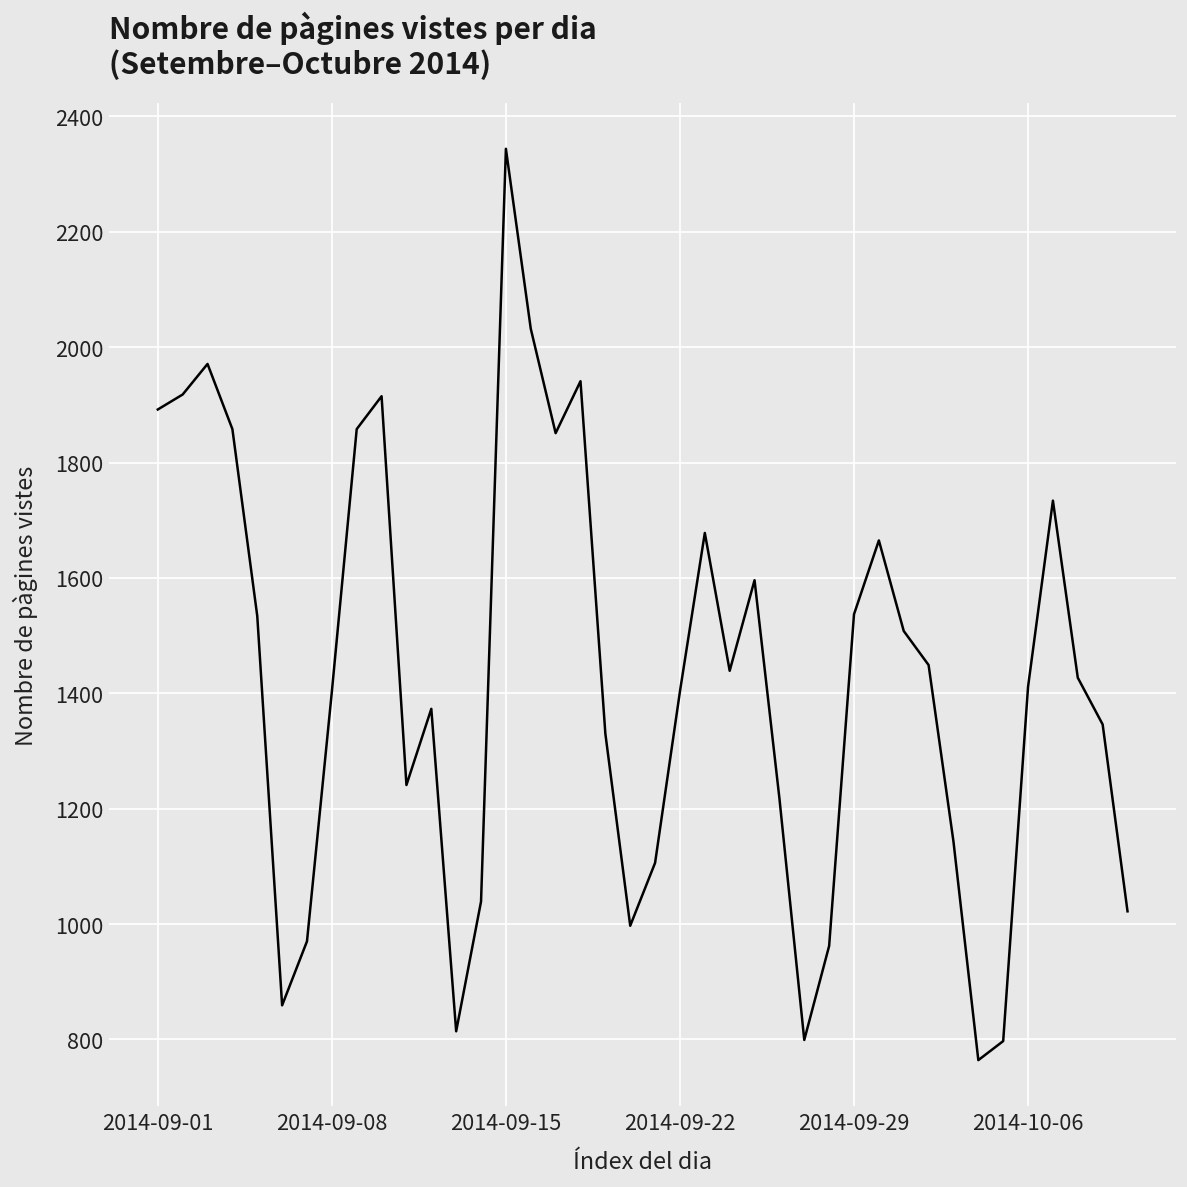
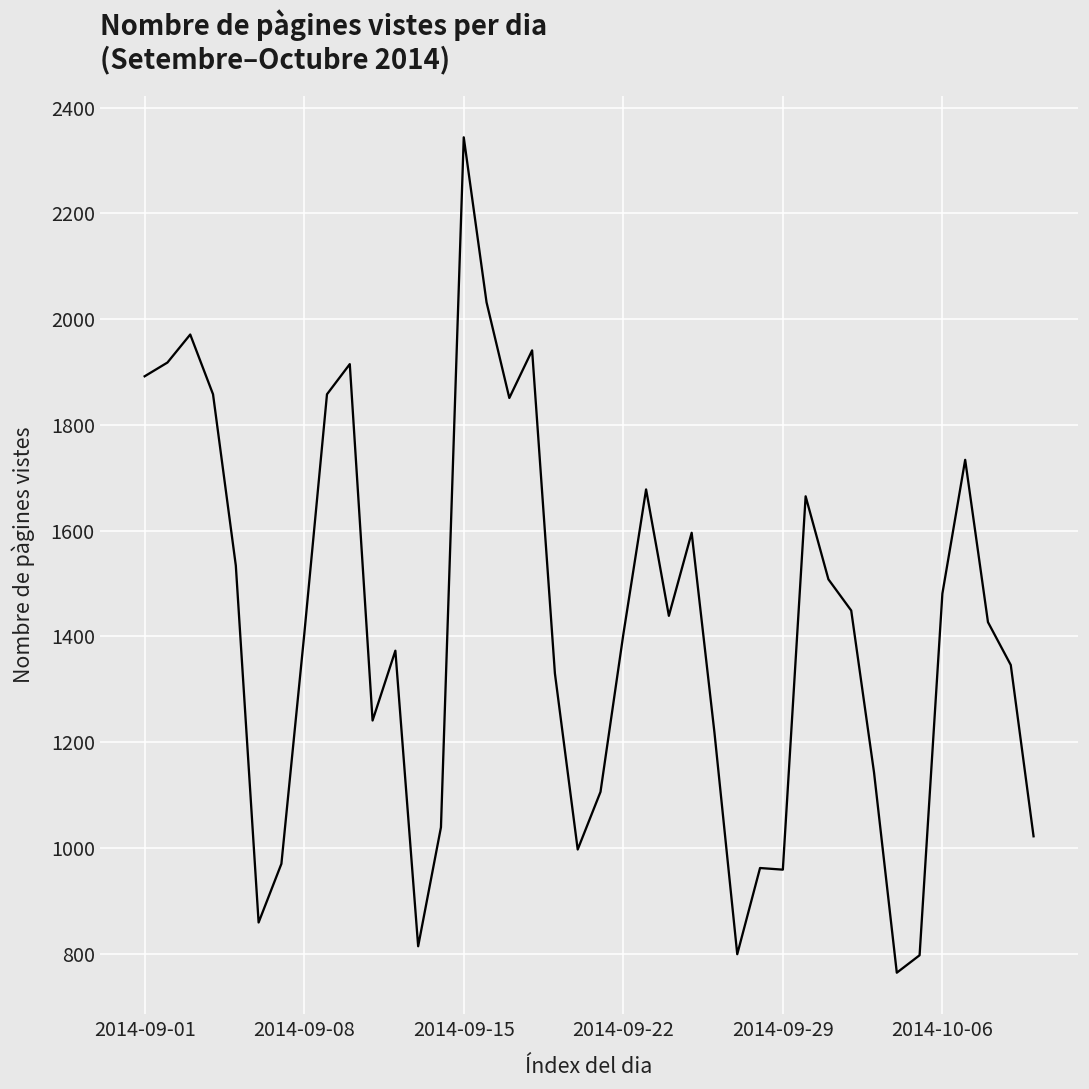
2014-09-29: 1540 -> 960
2014-10-06: 1410 -> 1480
